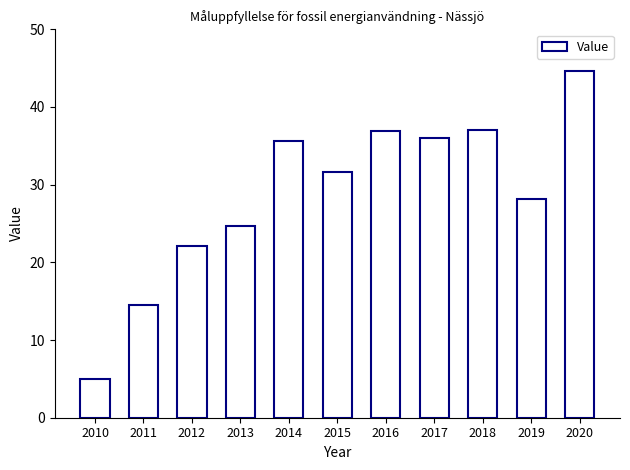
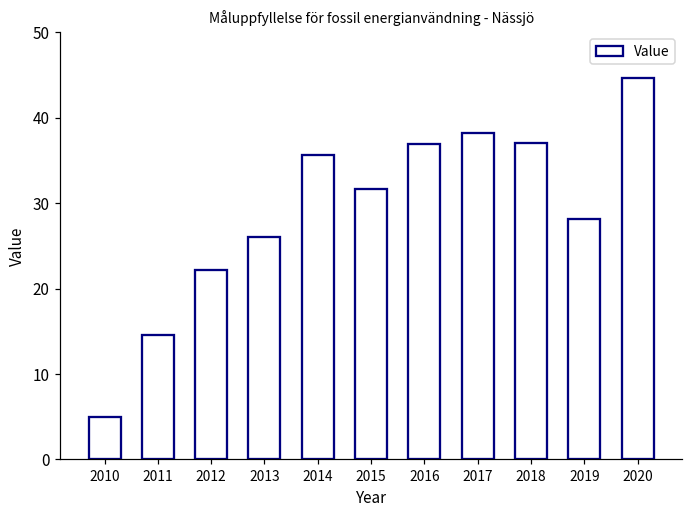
2013: 25 -> 26
2017: 36 -> 38
